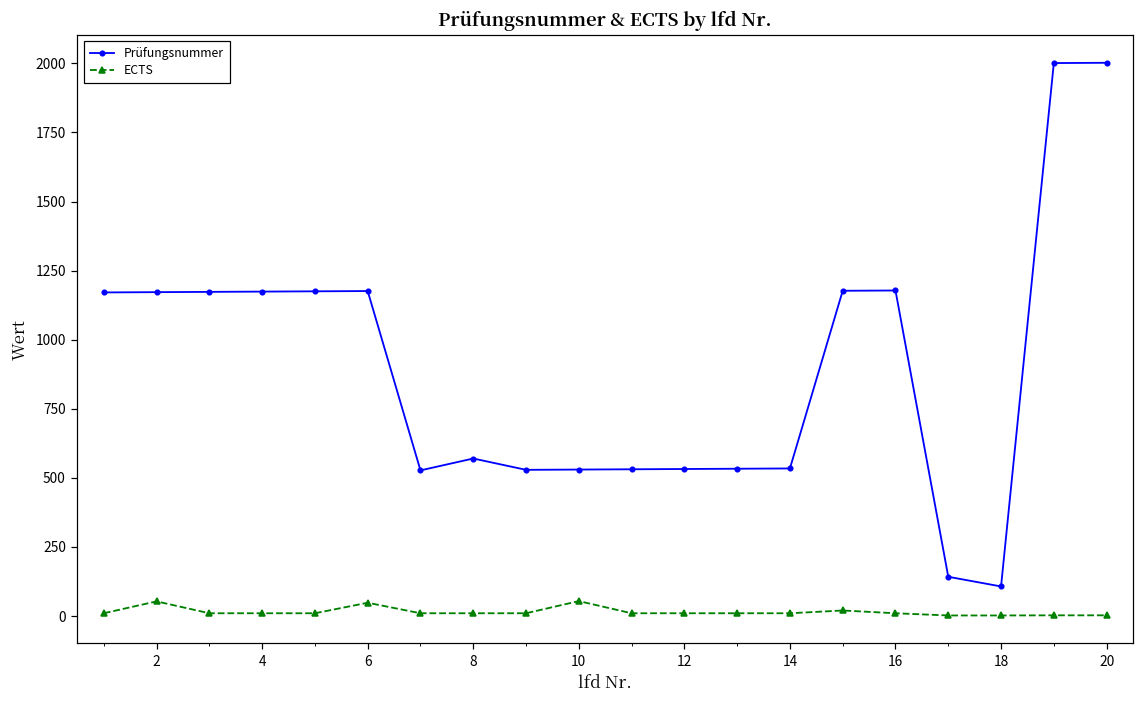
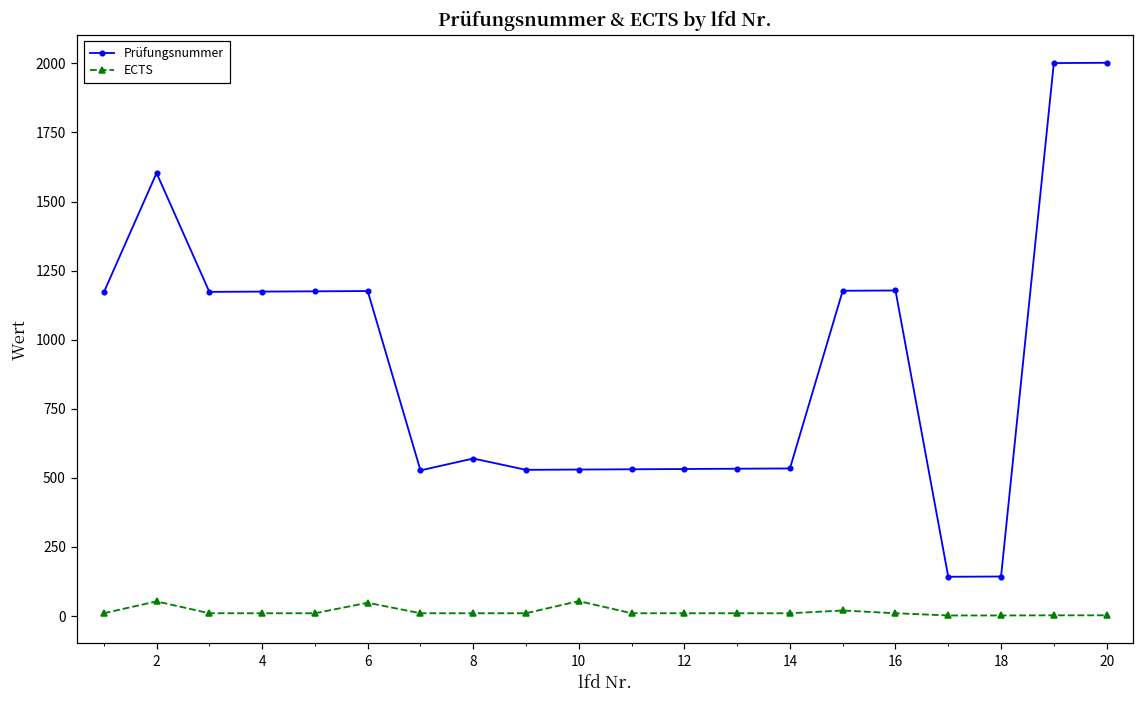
Prüfungsnummer, 2: 1170 -> 1600
Prüfungsnummer, 18: 110 -> 140
